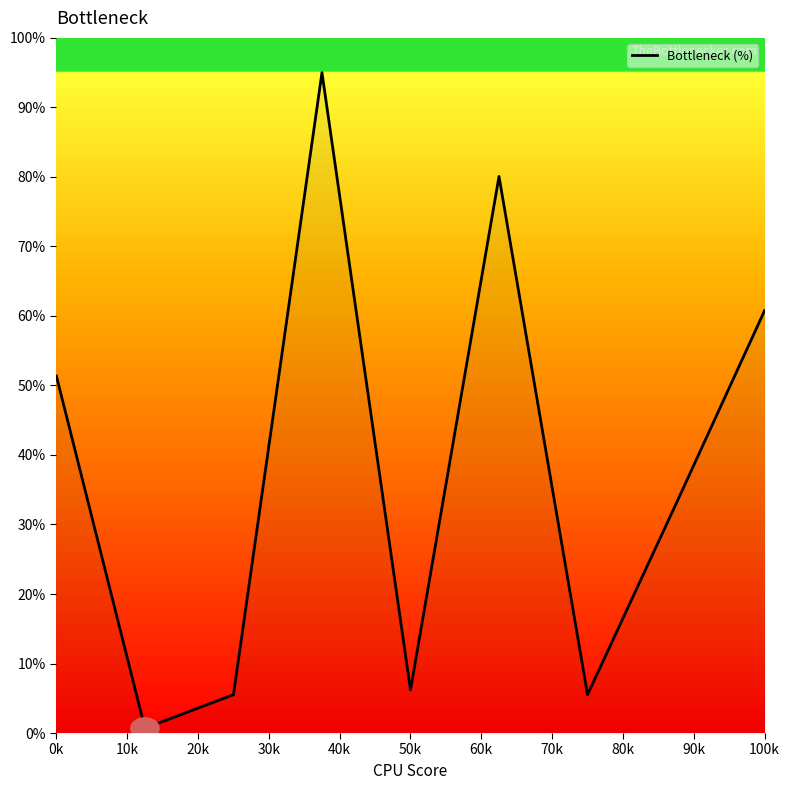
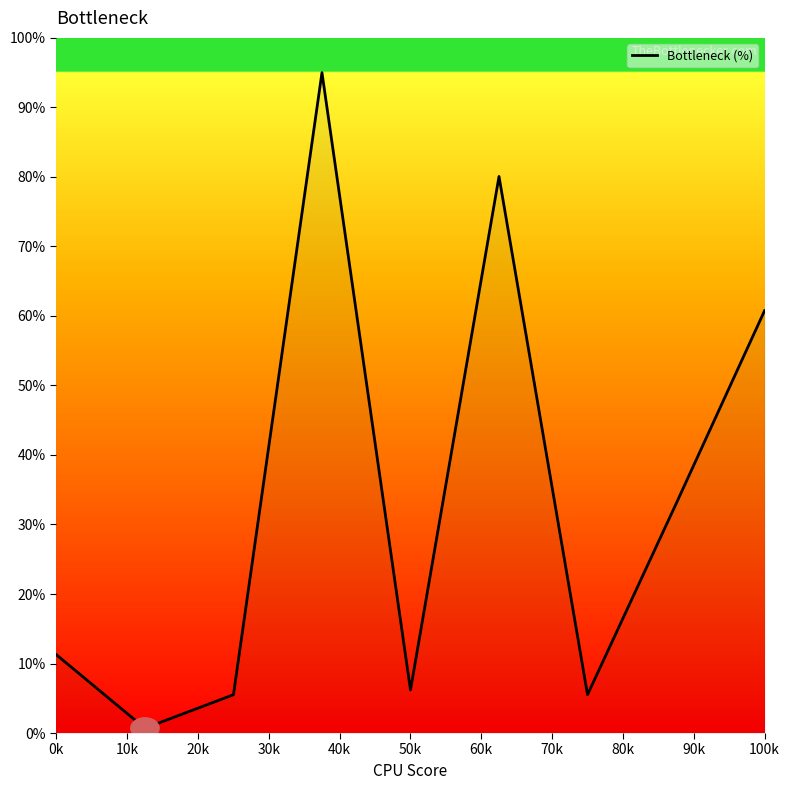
0k: 51% -> 11%
